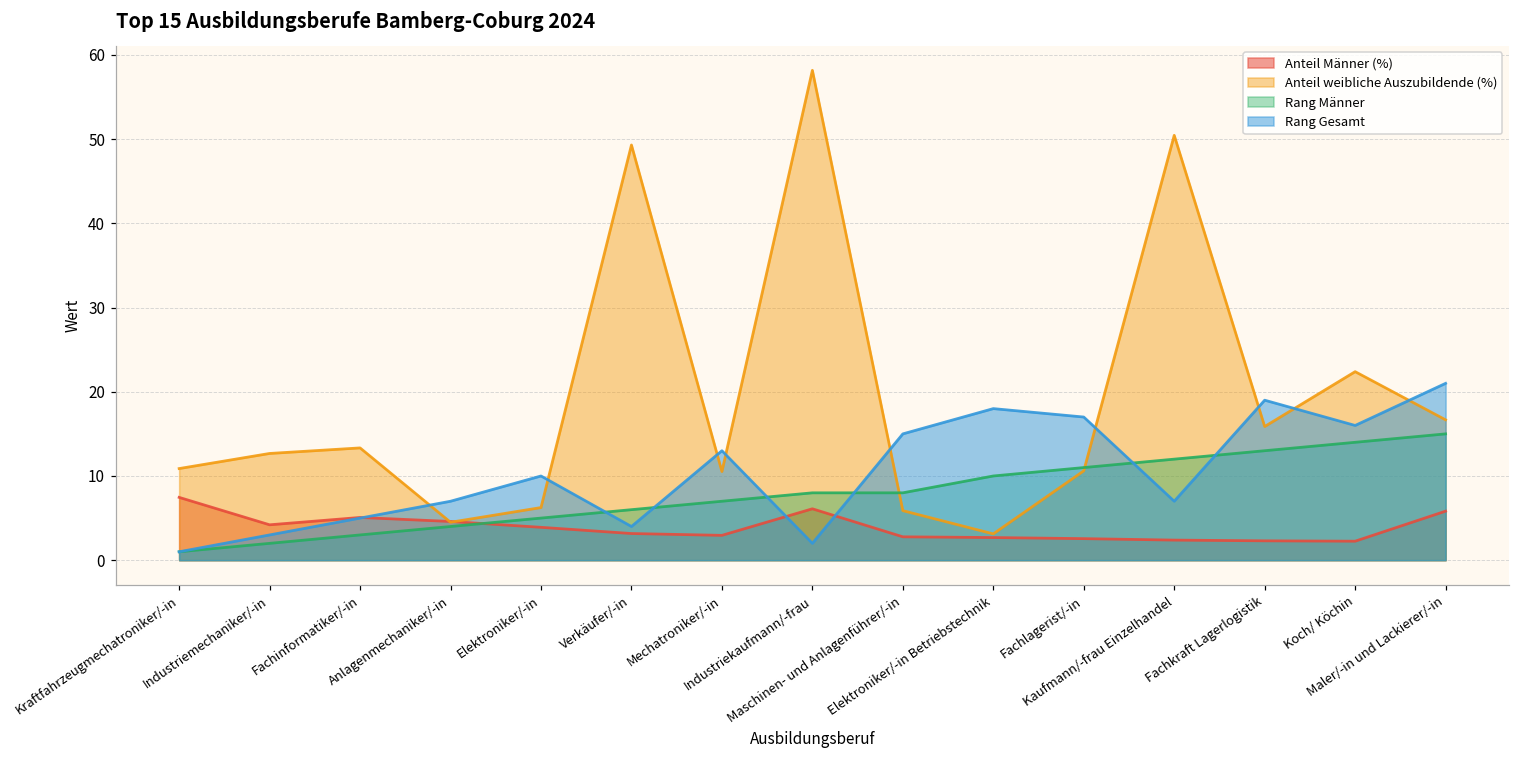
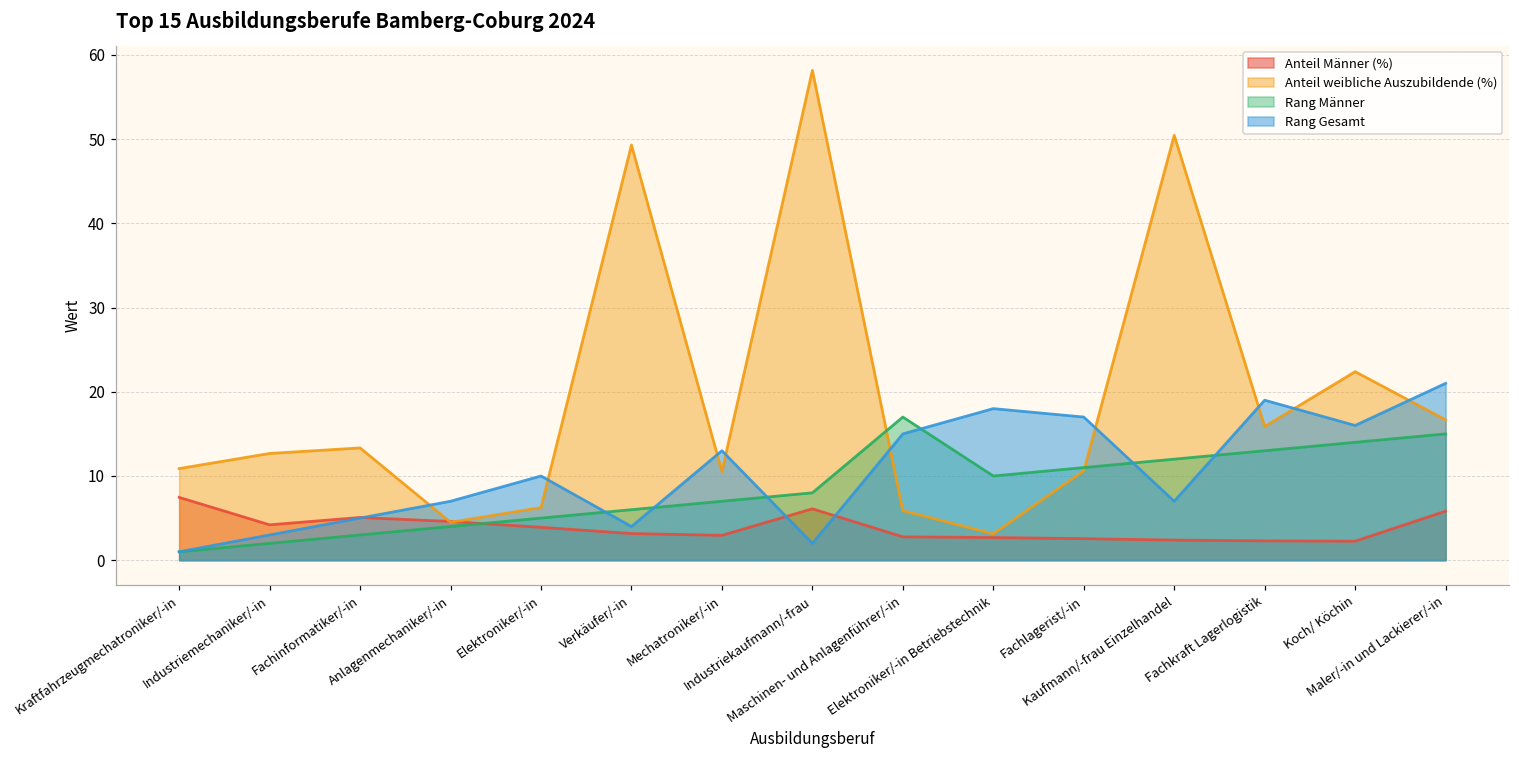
Rang Männer, Maschinen- und Anlagenführer/-in: 8 -> 17
